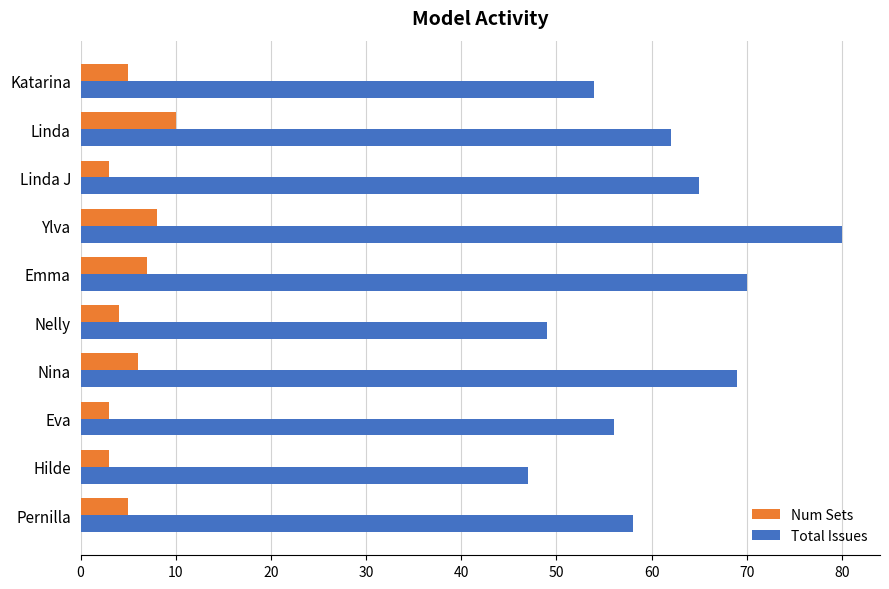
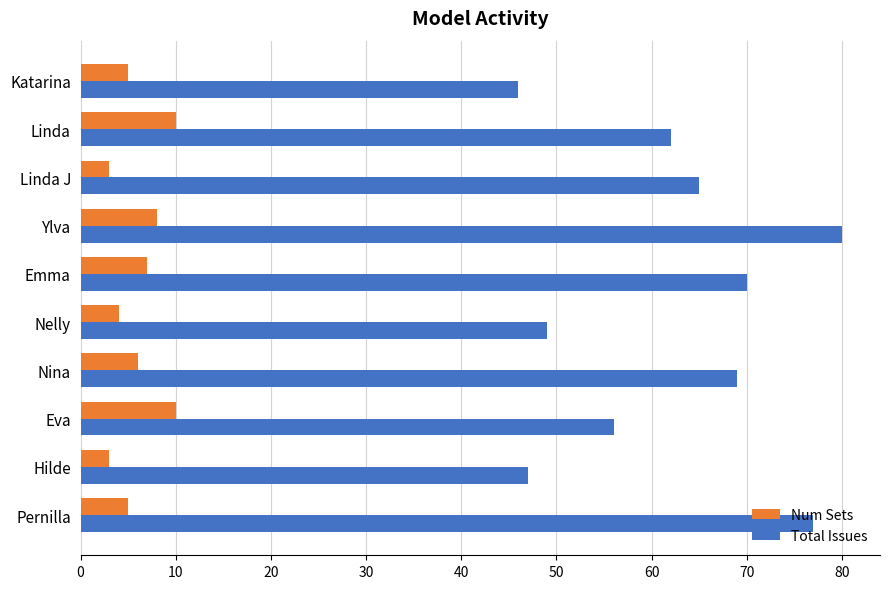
Total Issues, Katarina: 54 -> 46
Num Sets, Eva: 3 -> 10
Total Issues, Pernilla: 58 -> 77
